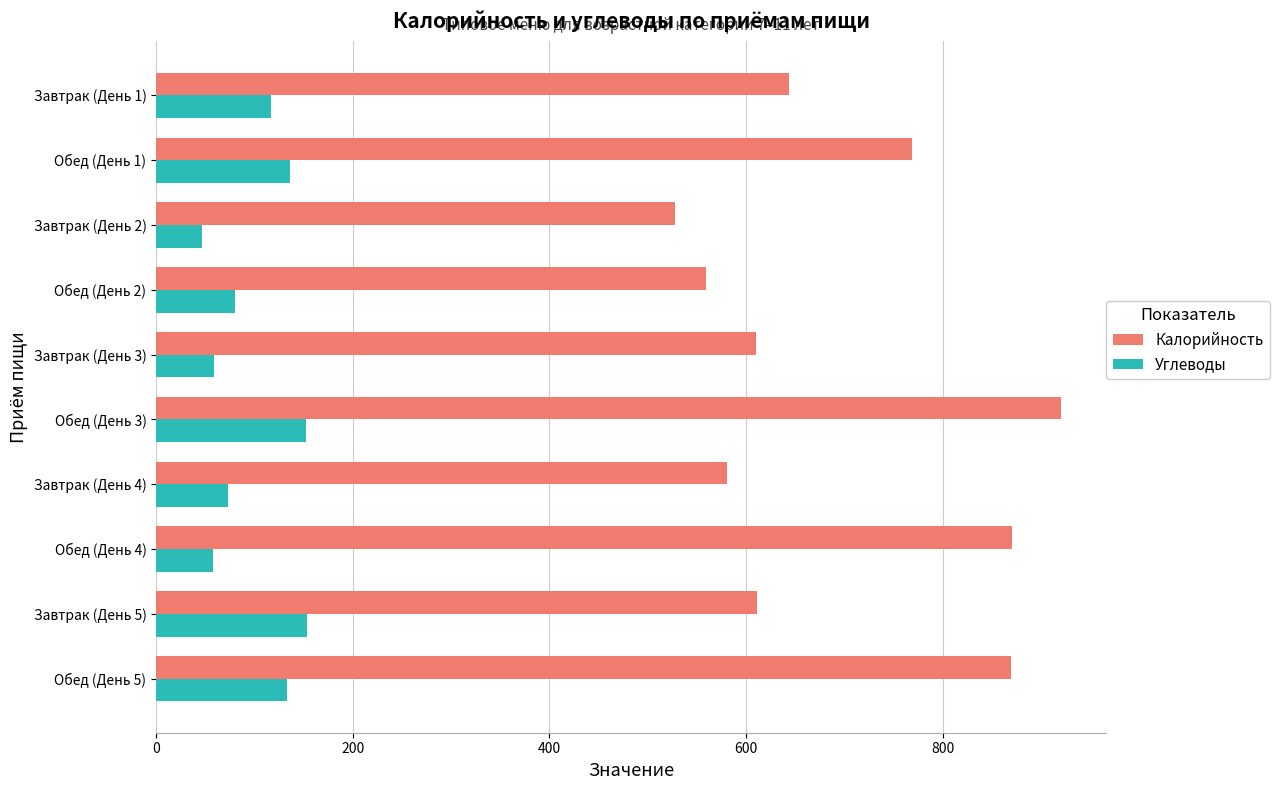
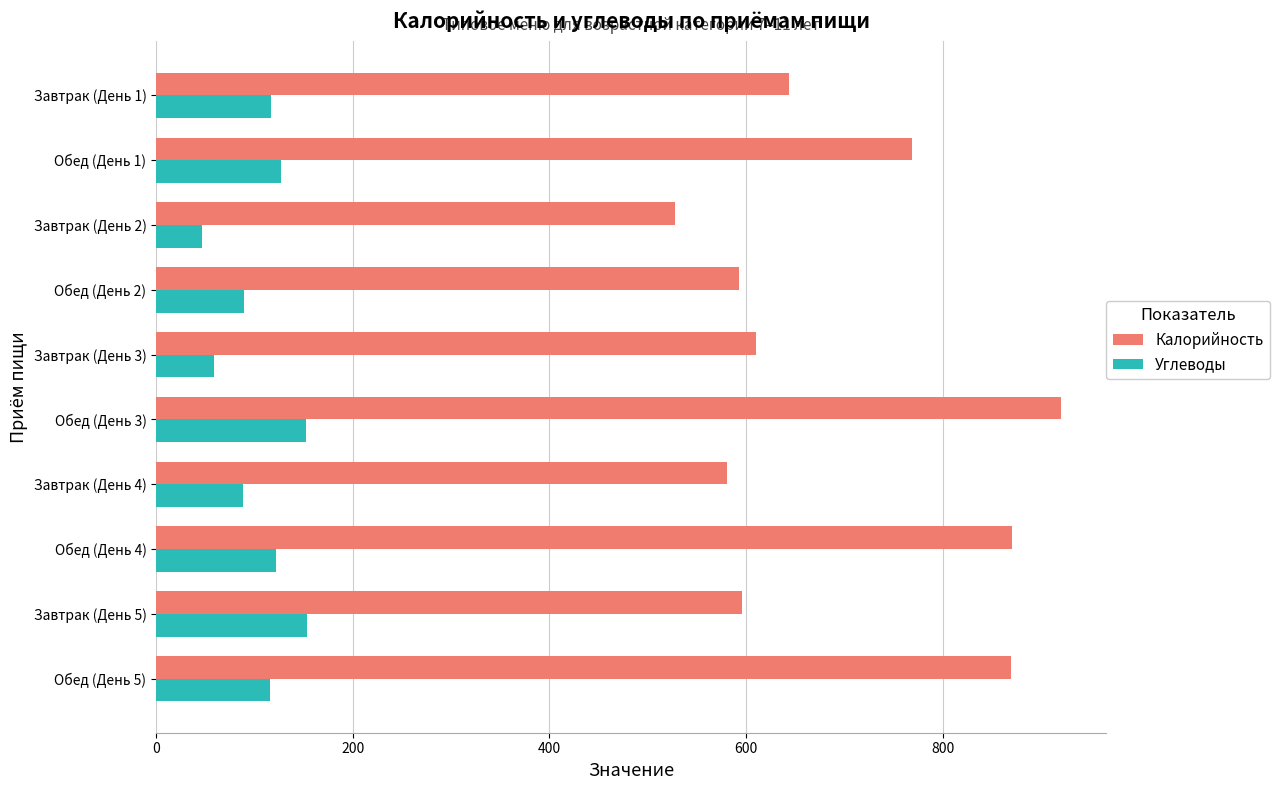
Углеводы, Обед (День 1): 140 -> 130
Калорийность, Обед (День 2): 560 -> 590
Углеводы, Обед (День 2): 80 -> 90
Углеводы, Завтрак (День 4): 70 -> 90
Углеводы, Обед (День 4): 60 -> 120
Калорийность, Завтрак (День 5): 610 -> 600
Углеводы, Обед (День 5): 130 -> 120
